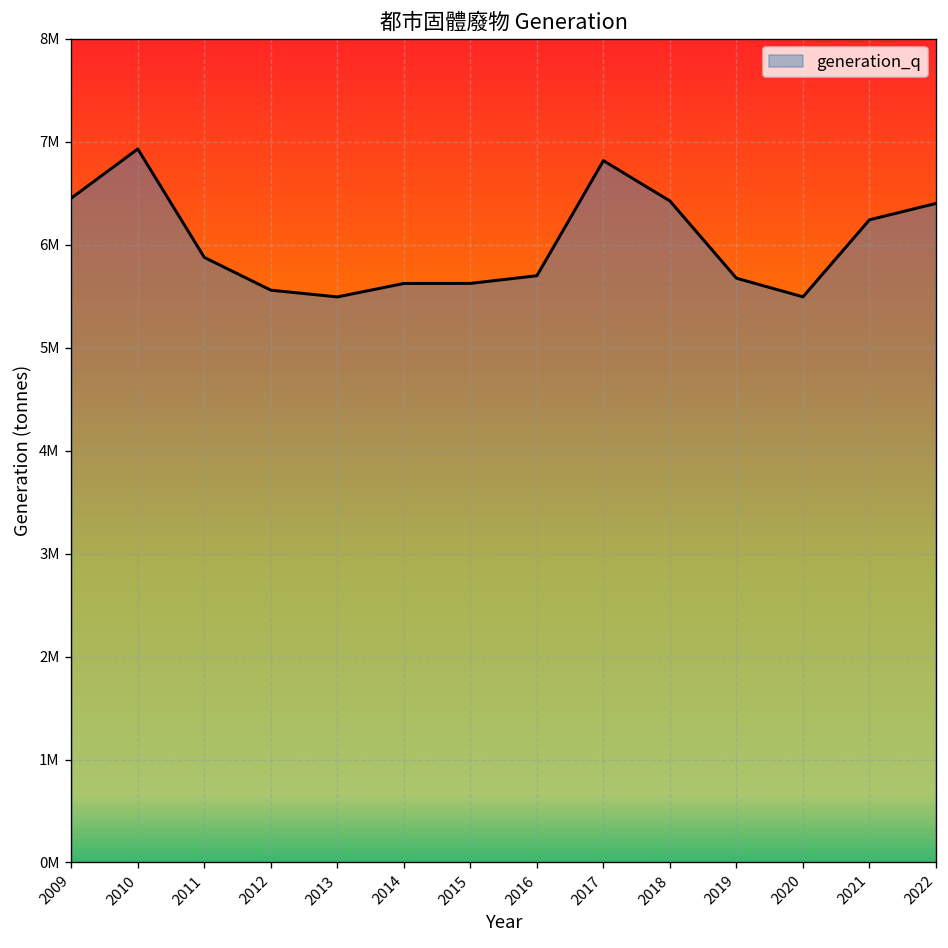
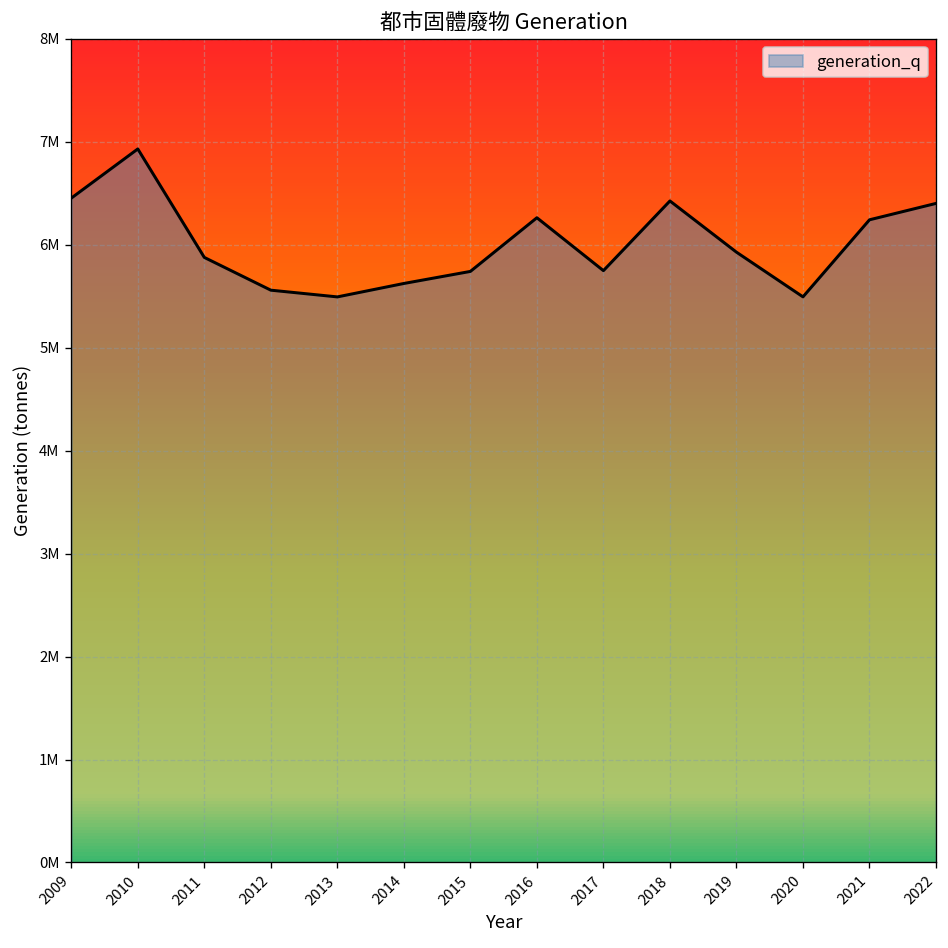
2015: 5600000 -> 5700000
2016: 5700000 -> 6300000
2017: 6800000 -> 5700000
2019: 5700000 -> 5900000
